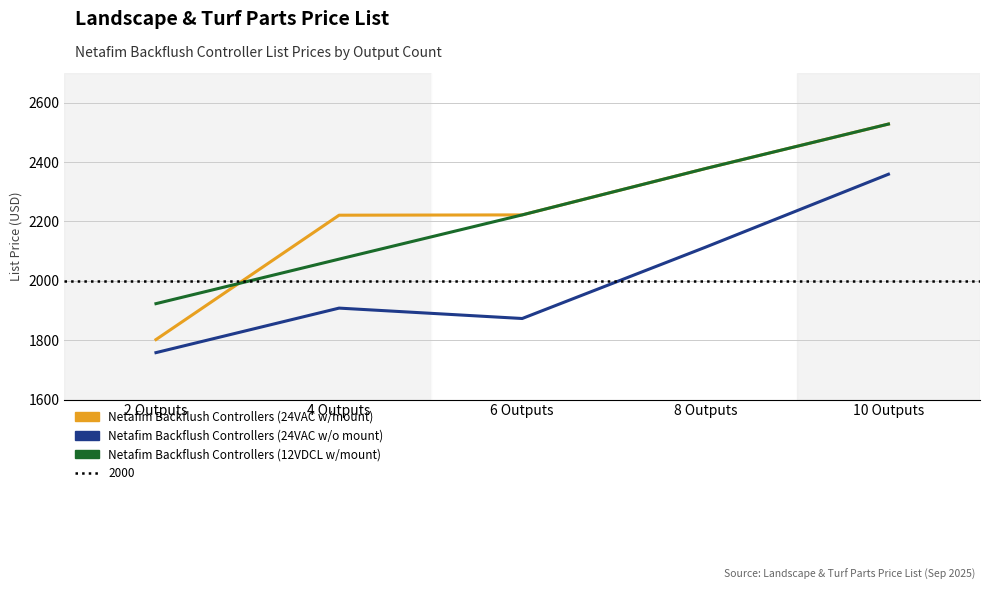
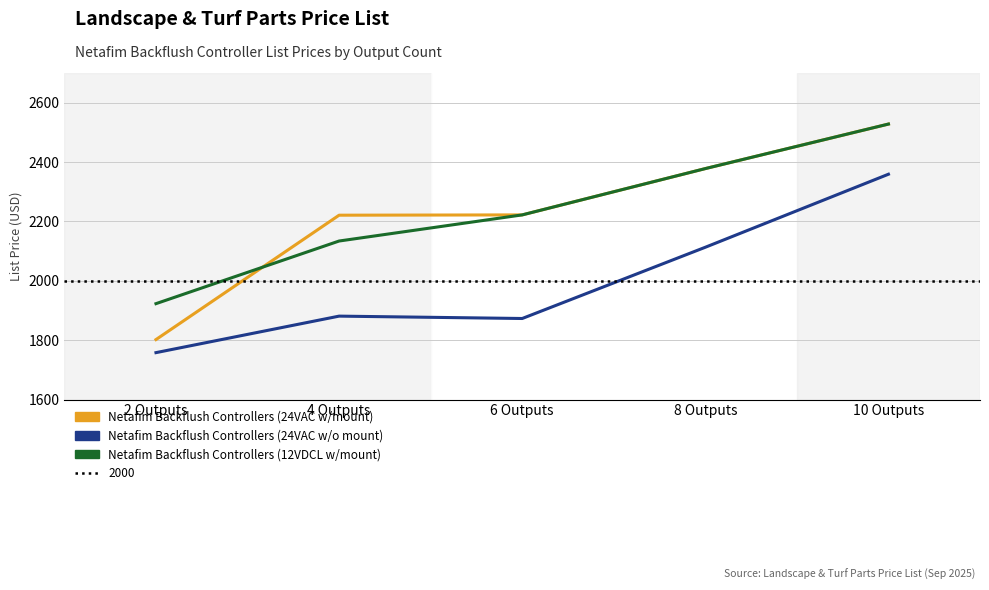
Netafim Backflush Controllers (24VAC w/o mount), 4 Outputs: 1910 -> 1880
Netafim Backflush Controllers (12VDCL w/mount), 4 Outputs: 2070 -> 2130
